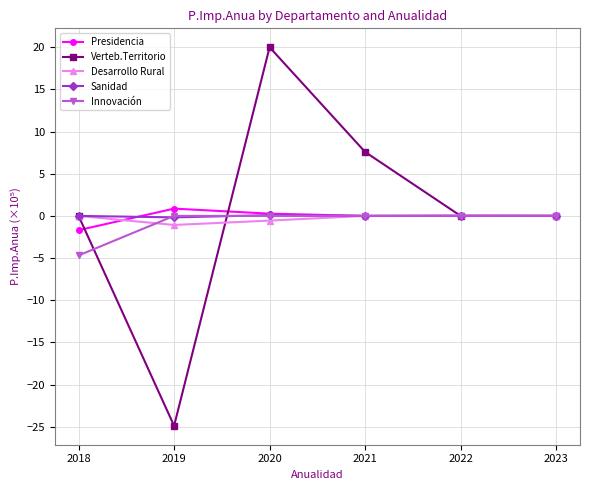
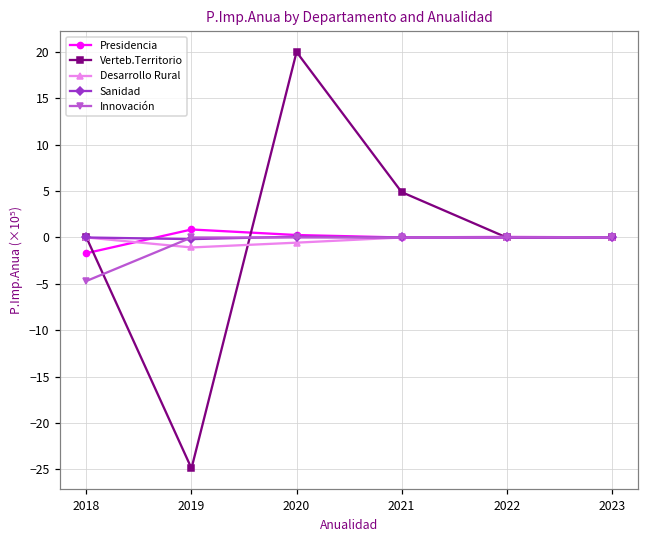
Verteb.Territorio, 2021: 8 -> 5
